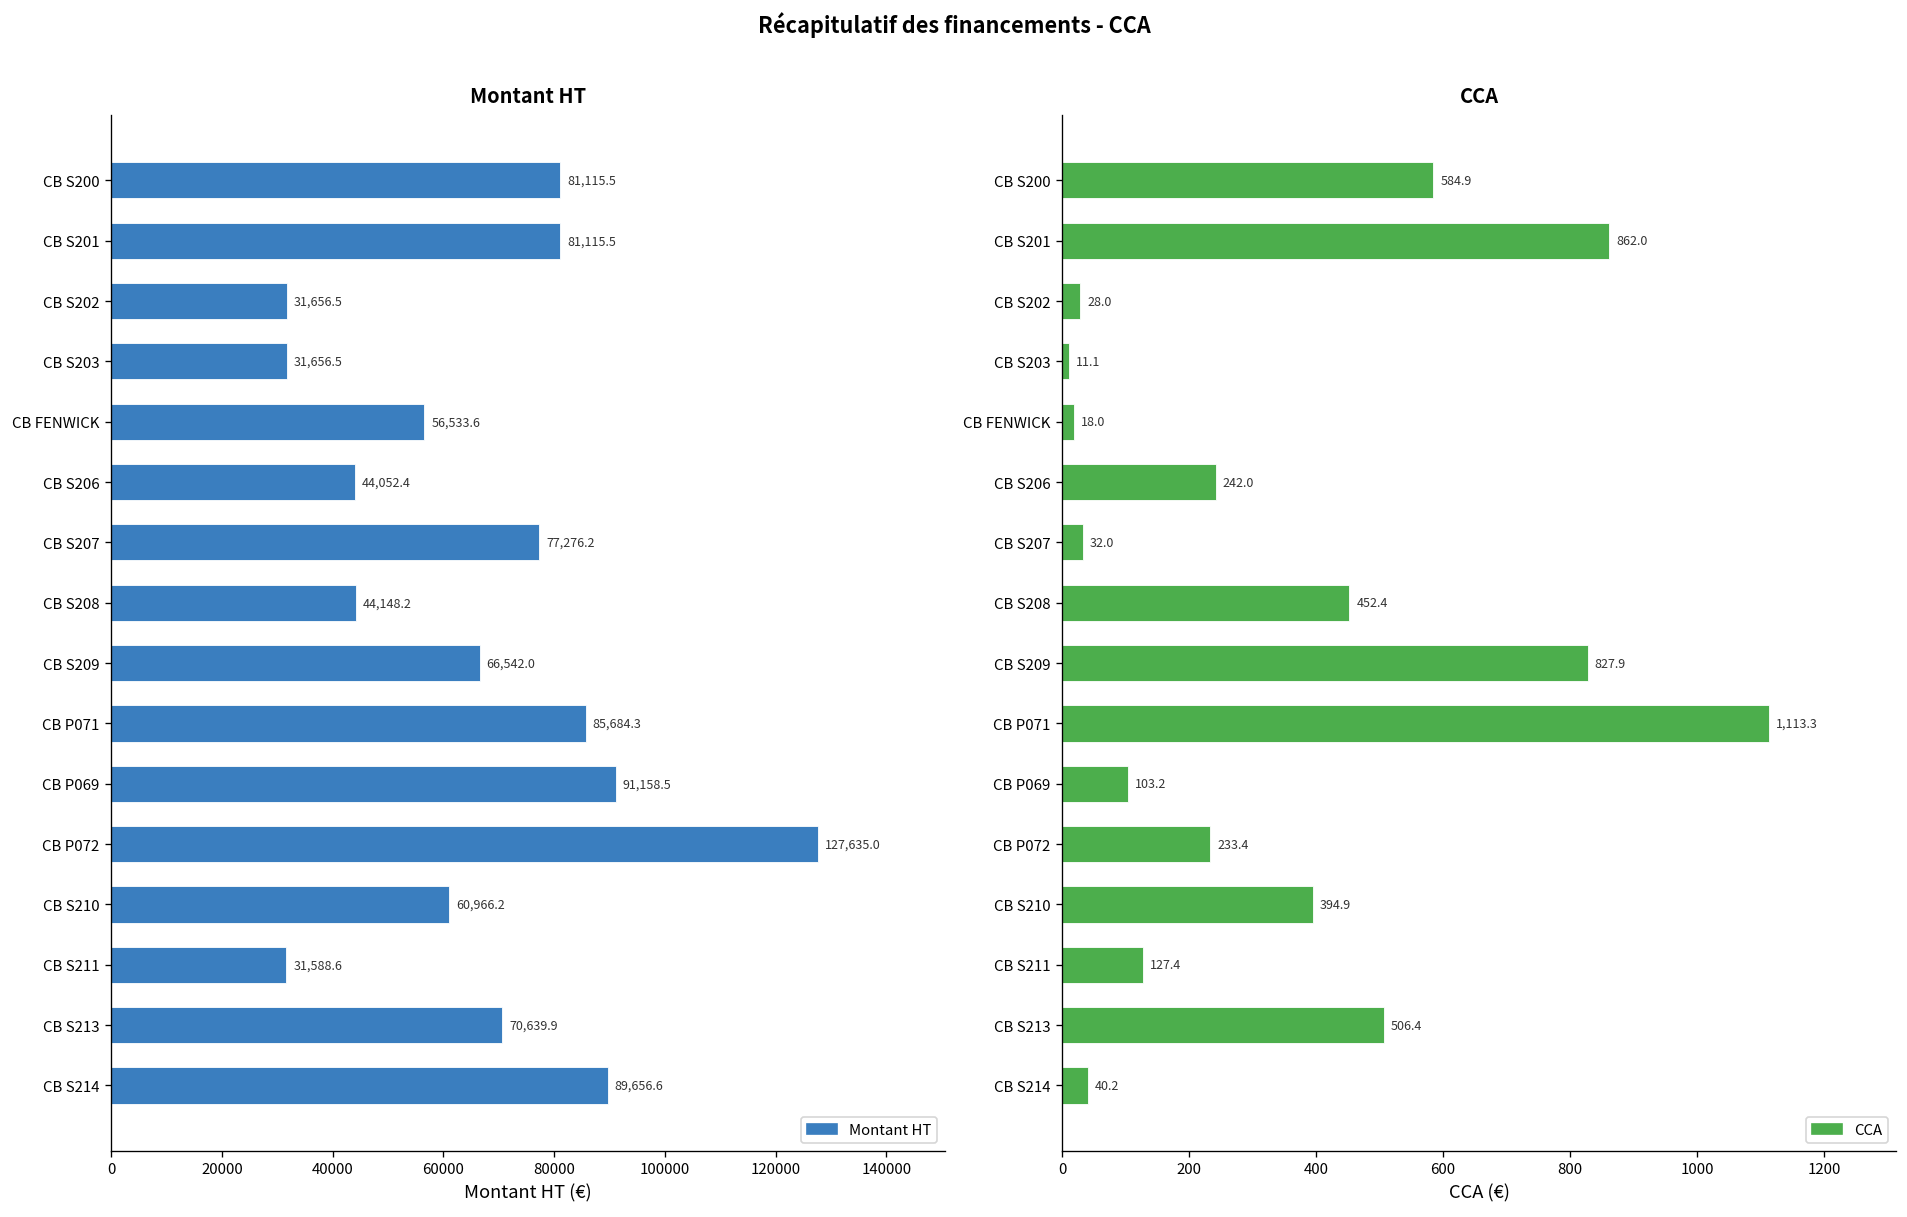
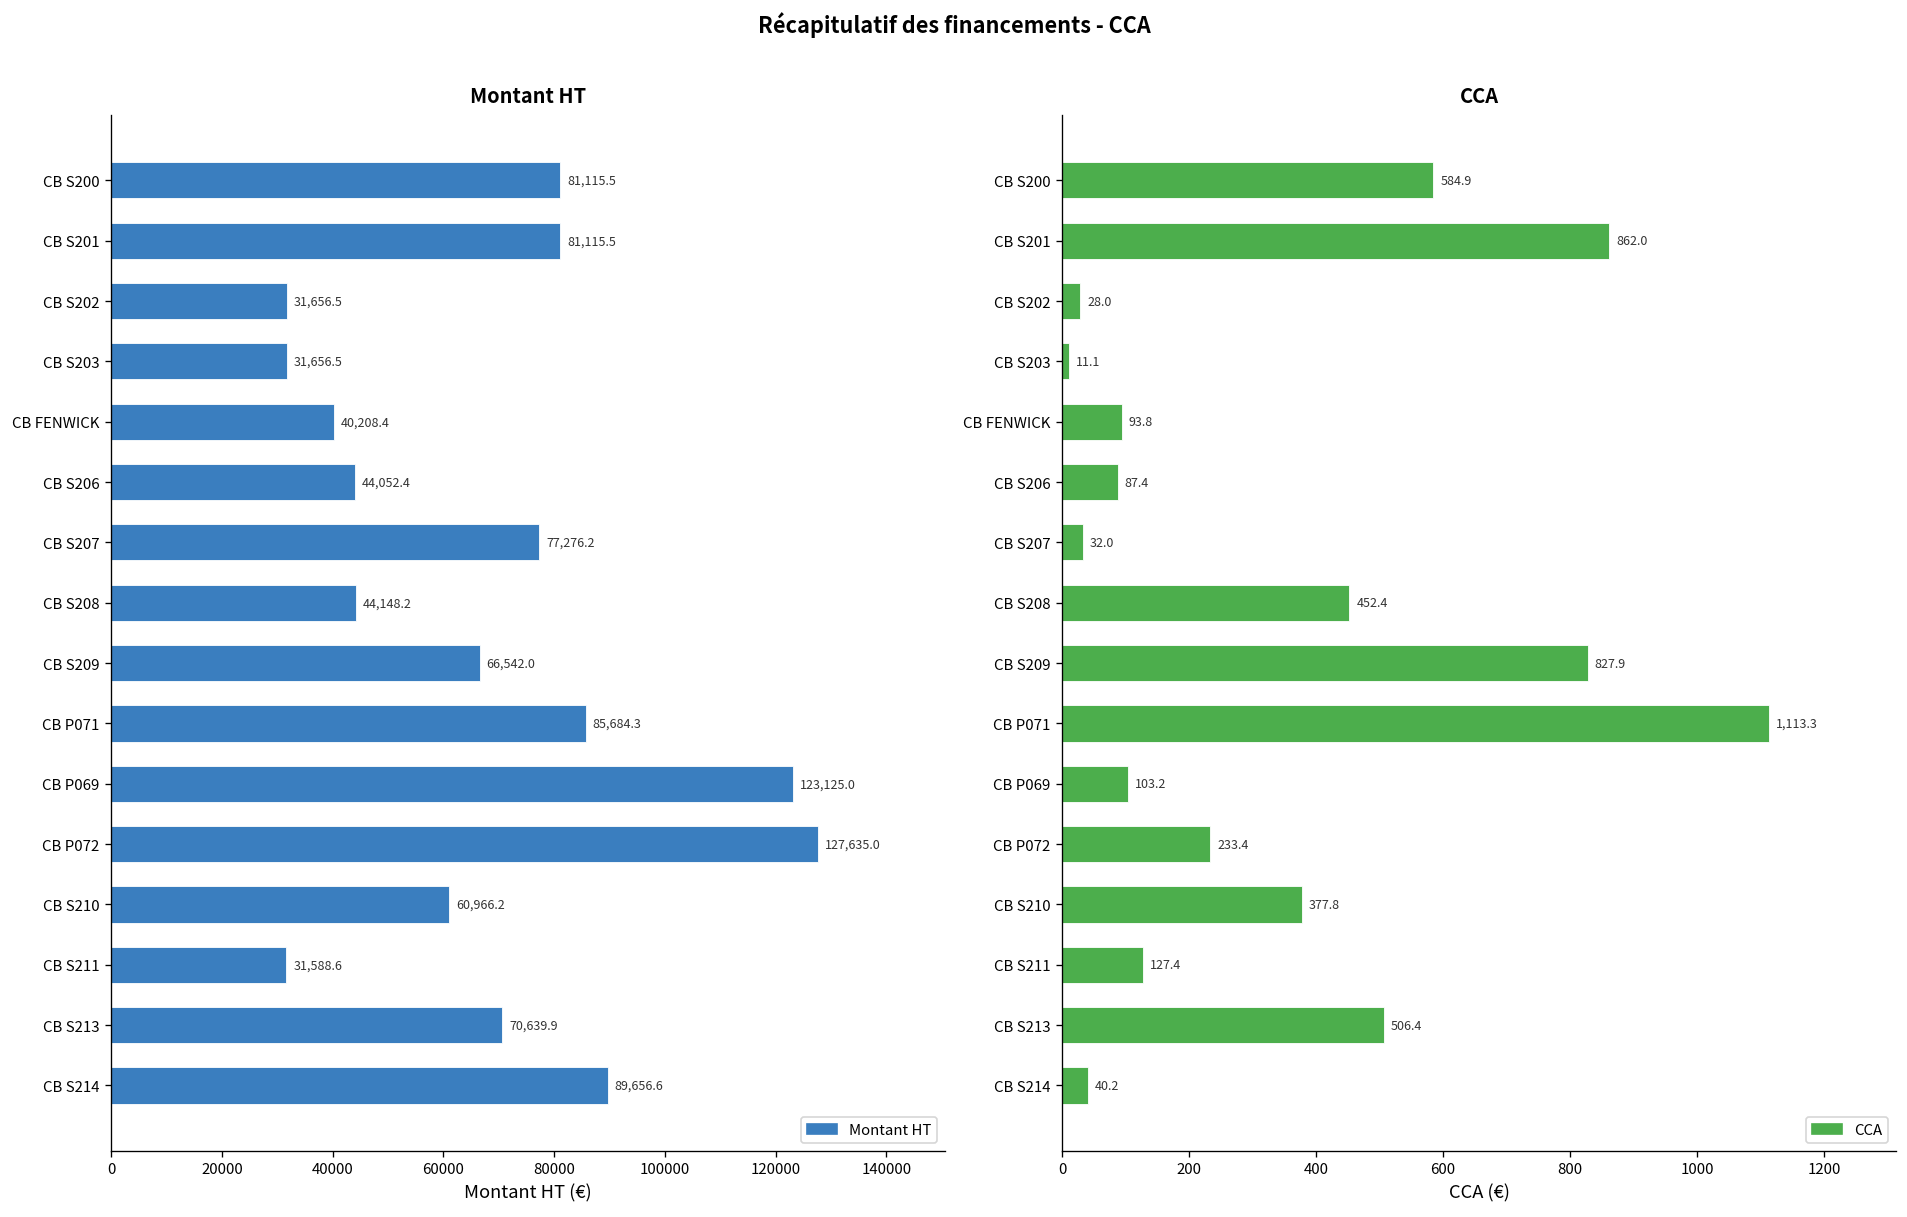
Montant HT, CB FENWICK: 56,533.6 -> 40,208.4
Montant HT, CB P069: 91,158.5 -> 123,125.0
CCA, CB FENWICK: 18.0 -> 93.8
CCA, CB S206: 242.0 -> 87.4
CCA, CB S210: 394.9 -> 377.8
